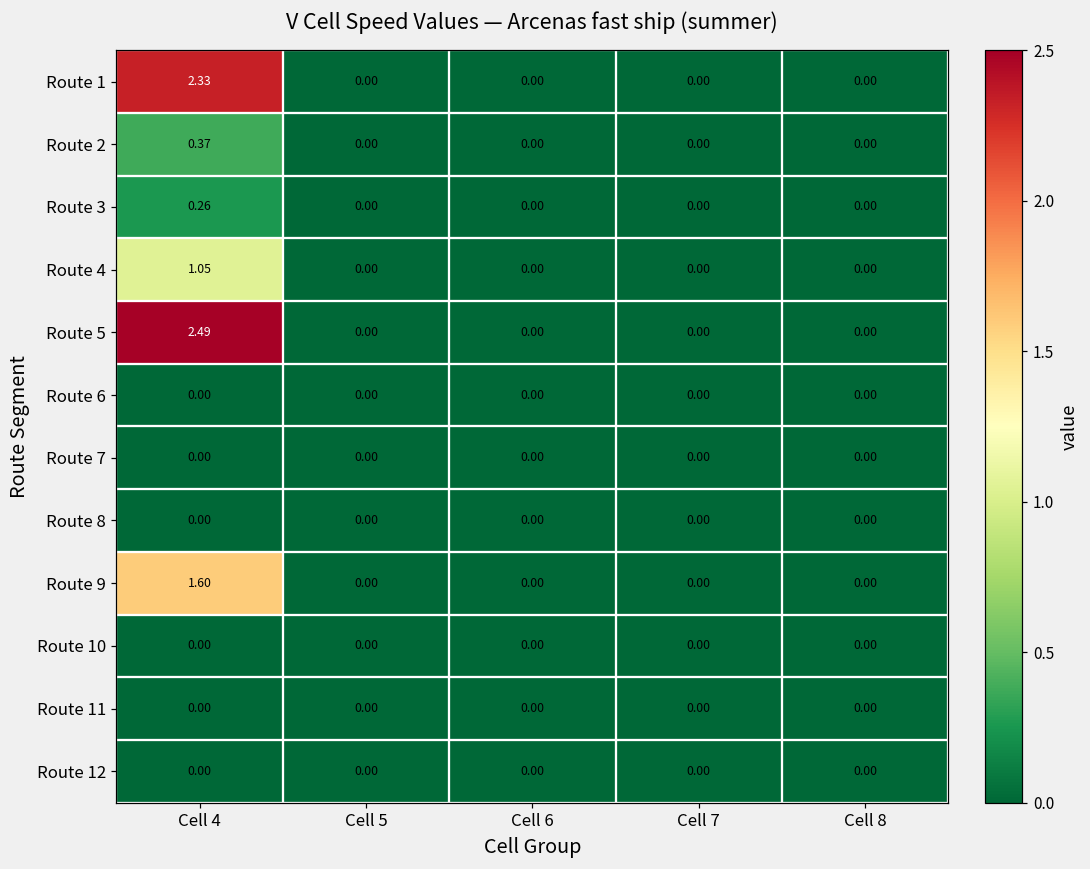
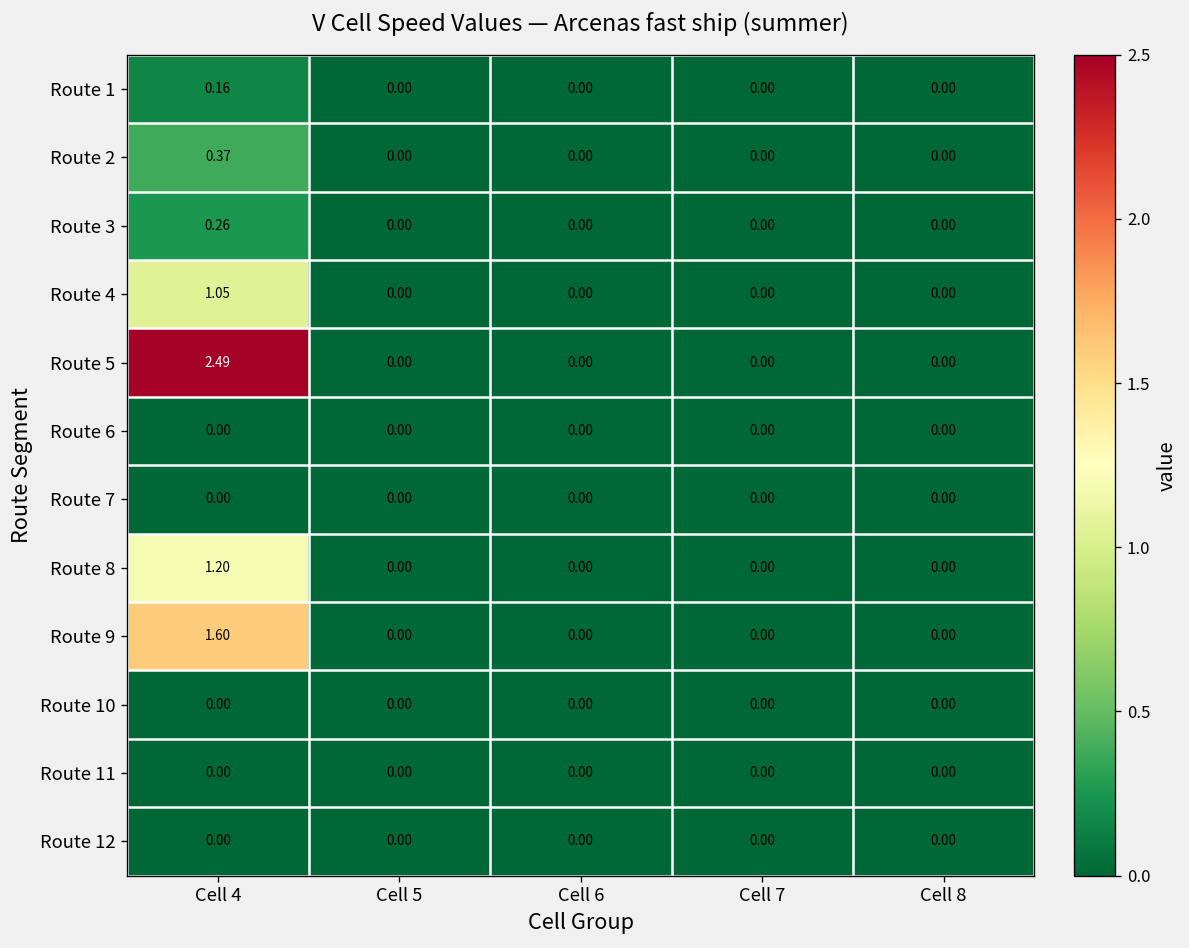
Route 1, Cell 4: 2.33 -> 0.16
Route 8, Cell 4: 0.00 -> 1.20
